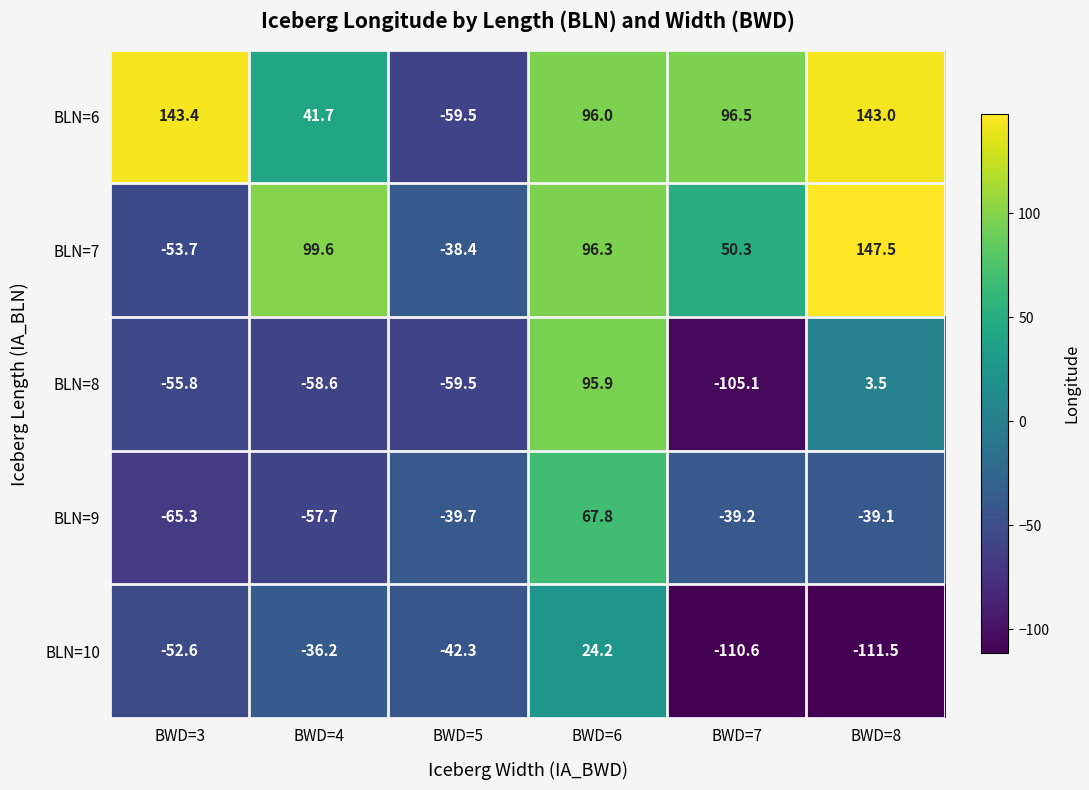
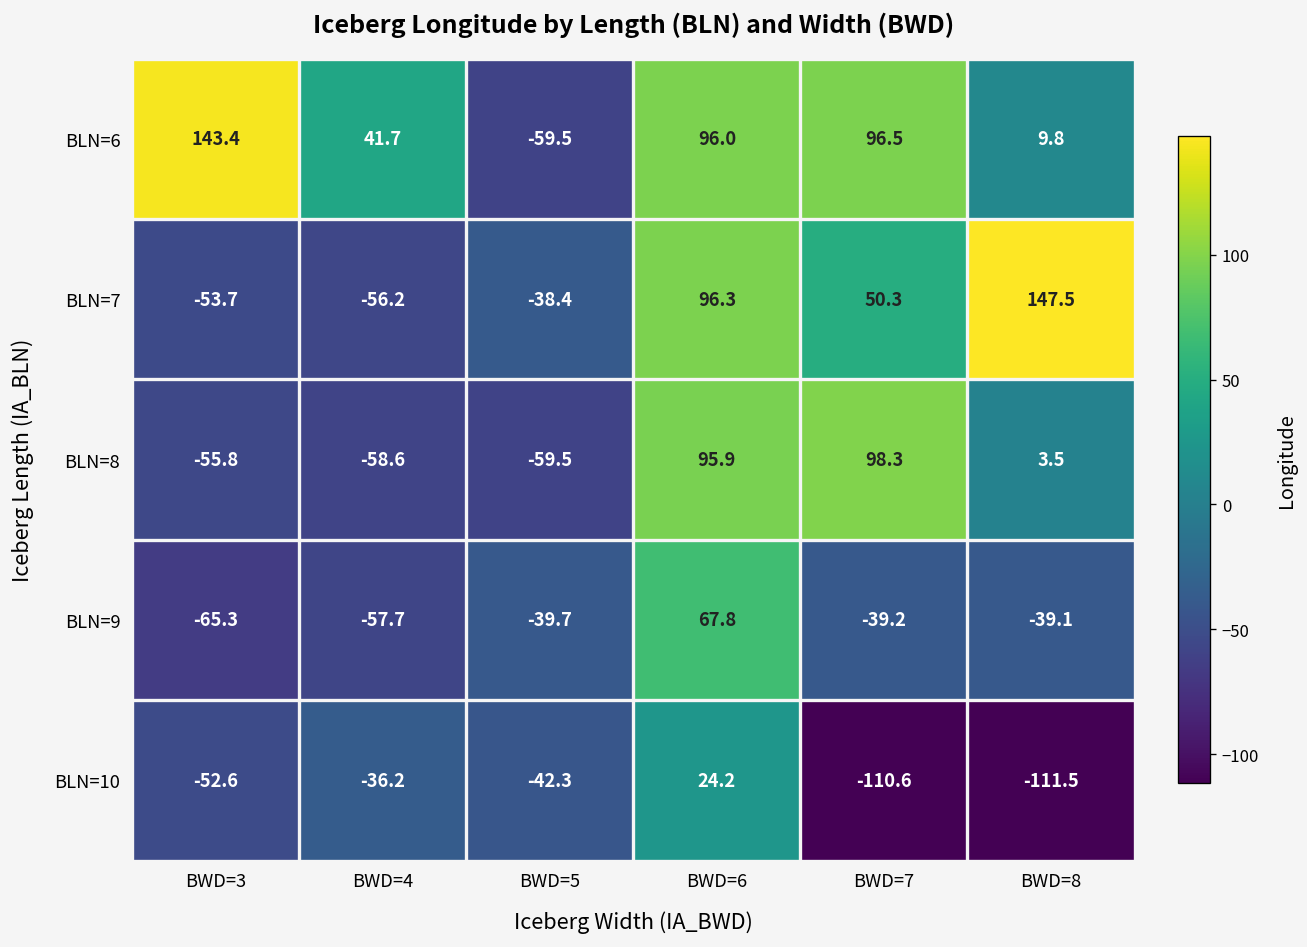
BLN=6, BWD=8: 143.0 -> 9.8
BLN=7, BWD=4: 99.6 -> -56.2
BLN=8, BWD=7: -105.1 -> 98.3
